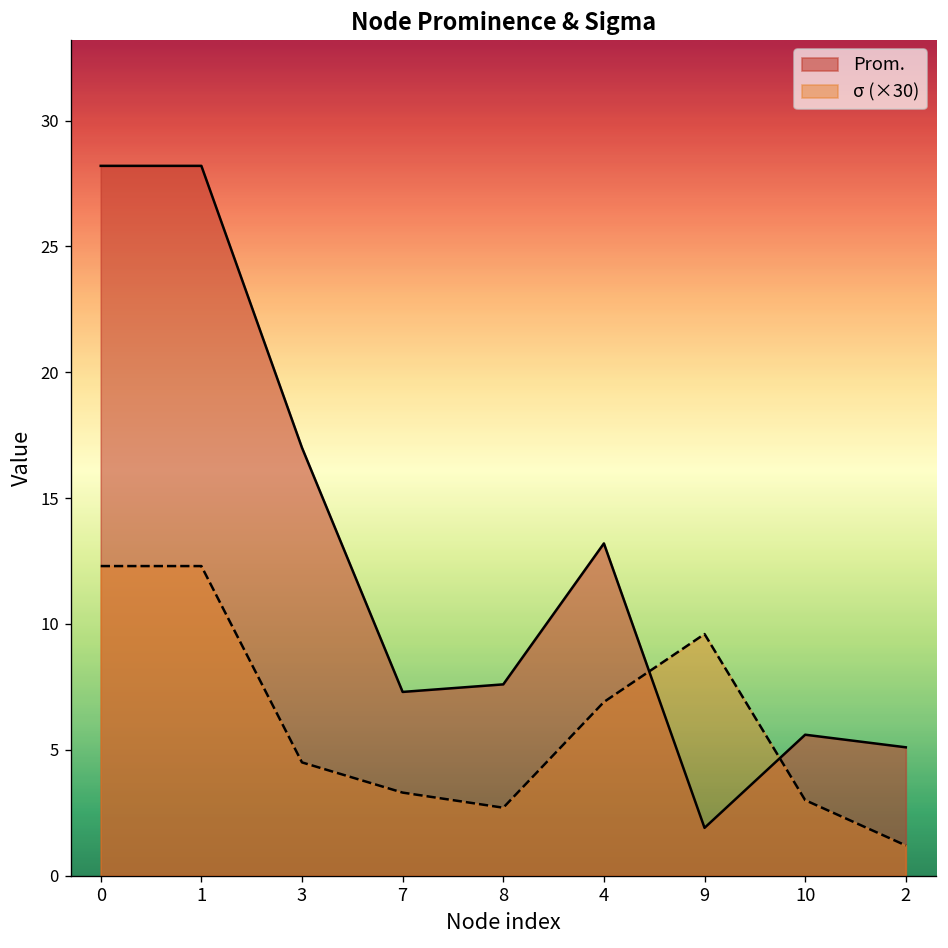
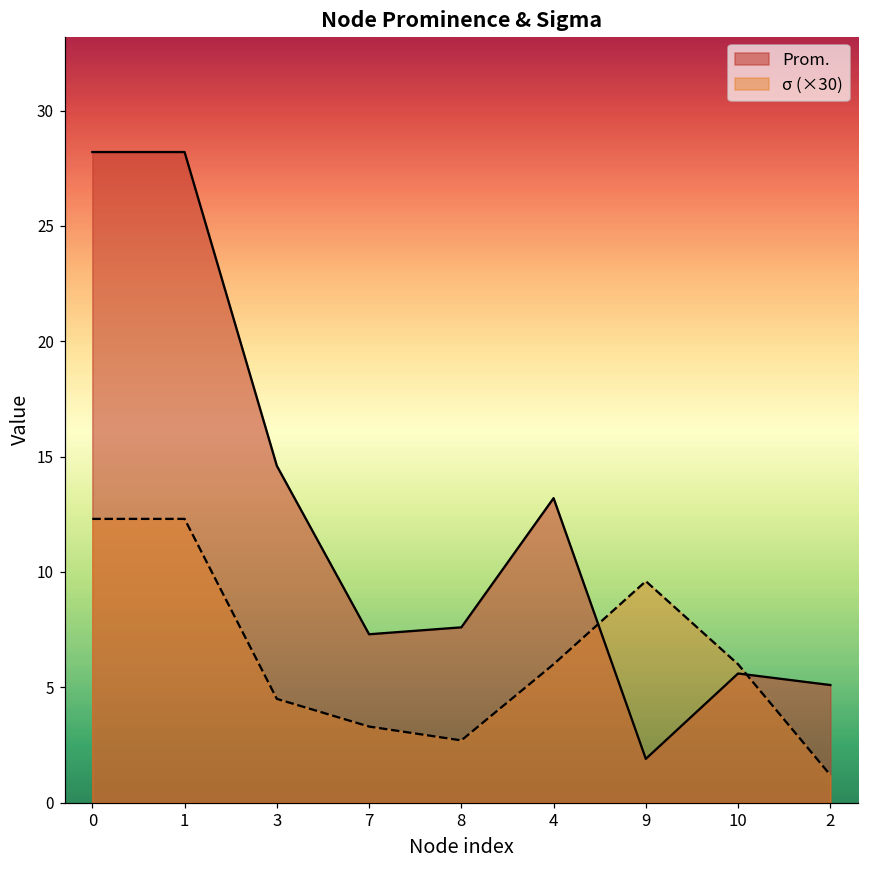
Prom., 3: 17.0 -> 14.6
σ (×30), 4: 6.9 -> 6.0
σ (×30), 10: 3.0 -> 6.0
